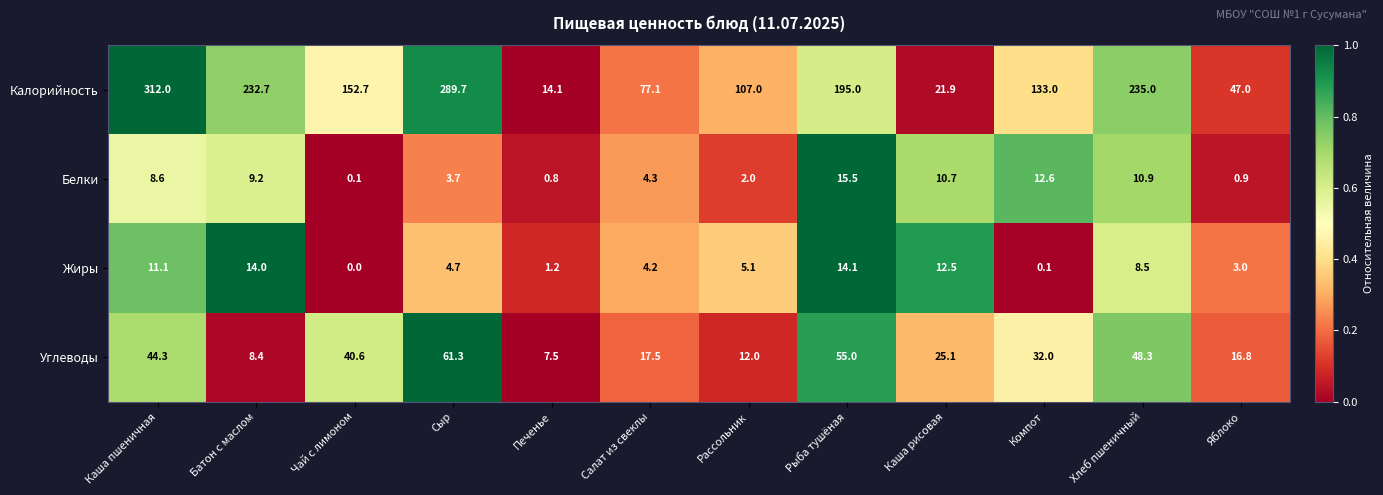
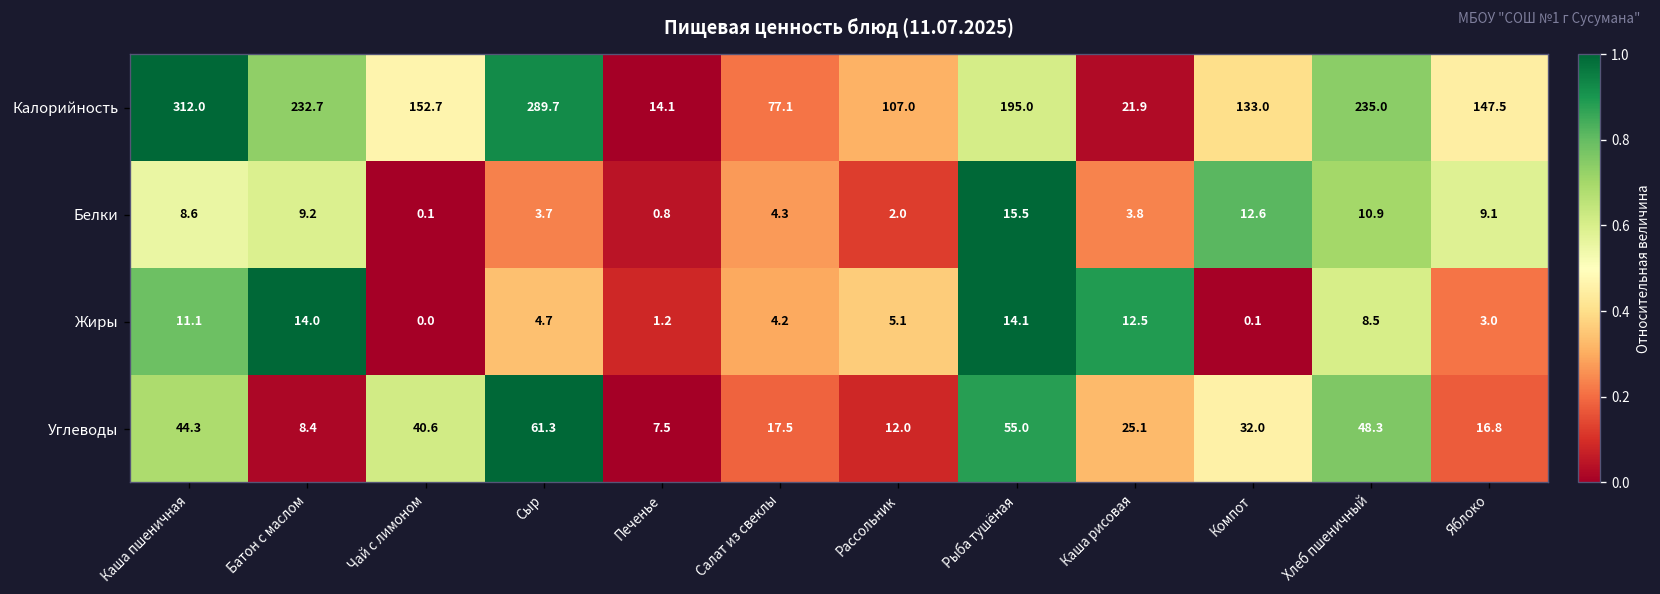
Калорийность, Яблоко: 47.0 -> 147.5
Белки, Каша рисовая: 10.7 -> 3.8
Белки, Яблоко: 0.9 -> 9.1
